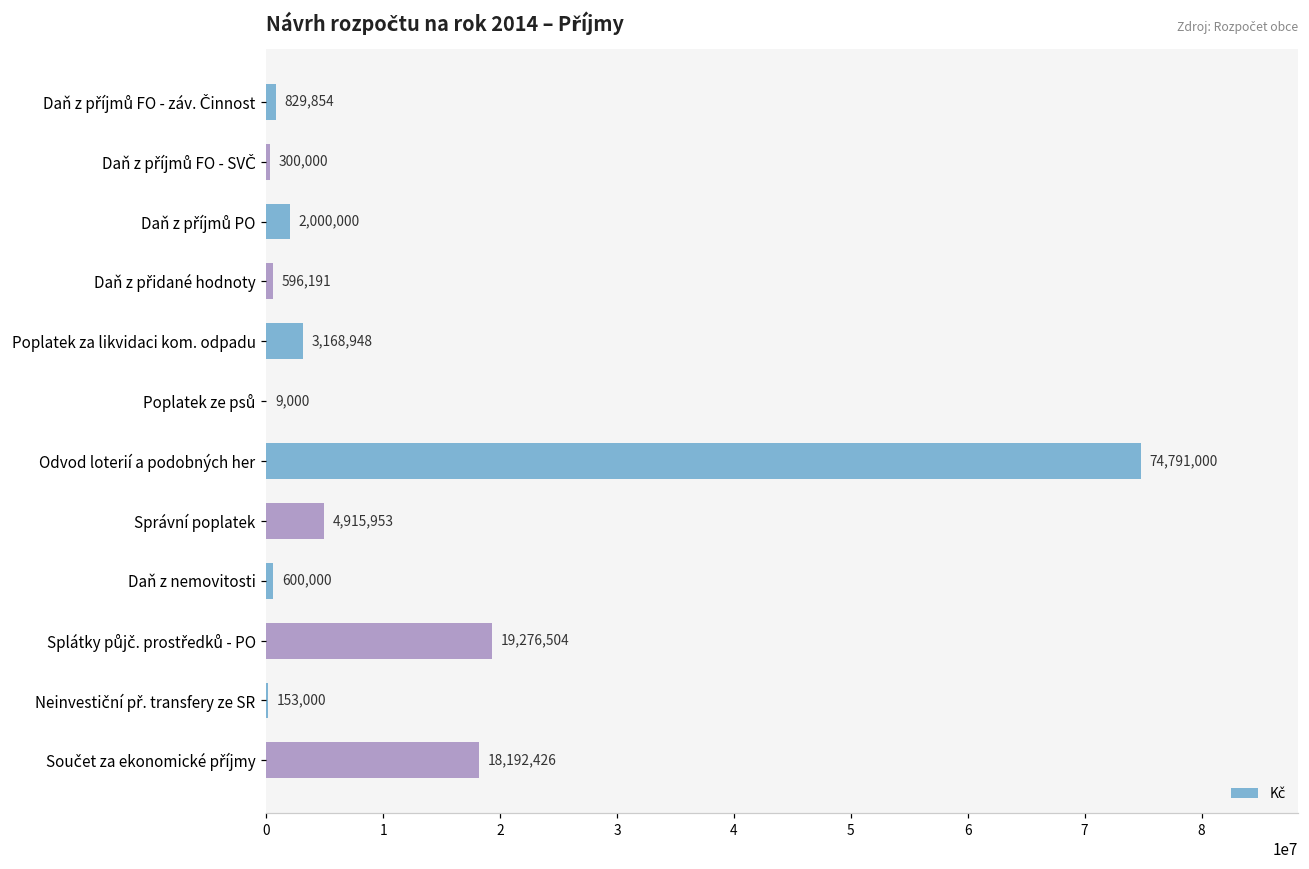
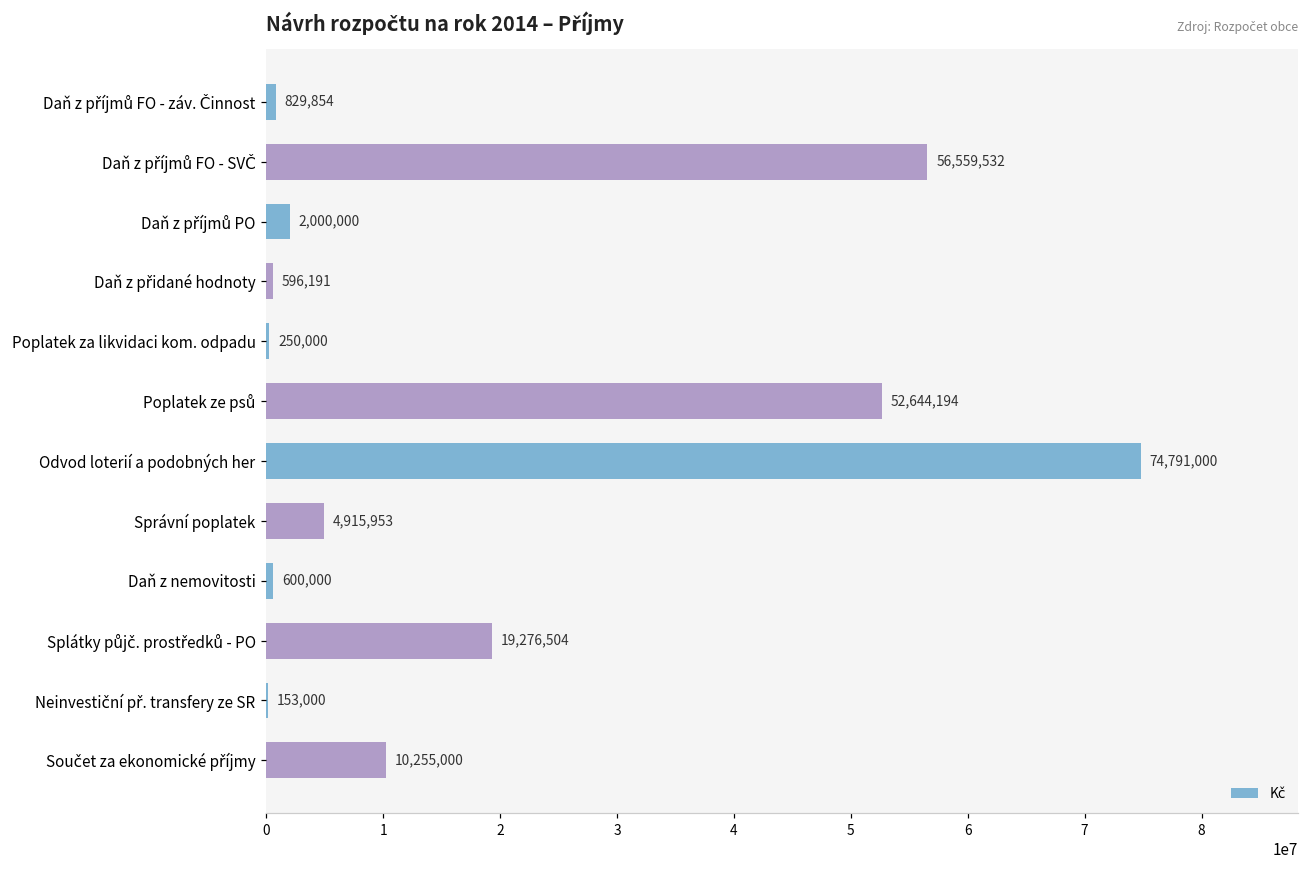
Daň z příjmů FO - SVČ: 300,000 -> 56,559,532
Poplatek za likvidaci kom. odpadu: 3,168,948 -> 250,000
Poplatek ze psů: 9,000 -> 52,644,194
Součet za ekonomické příjmy: 18,192,426 -> 10,255,000
